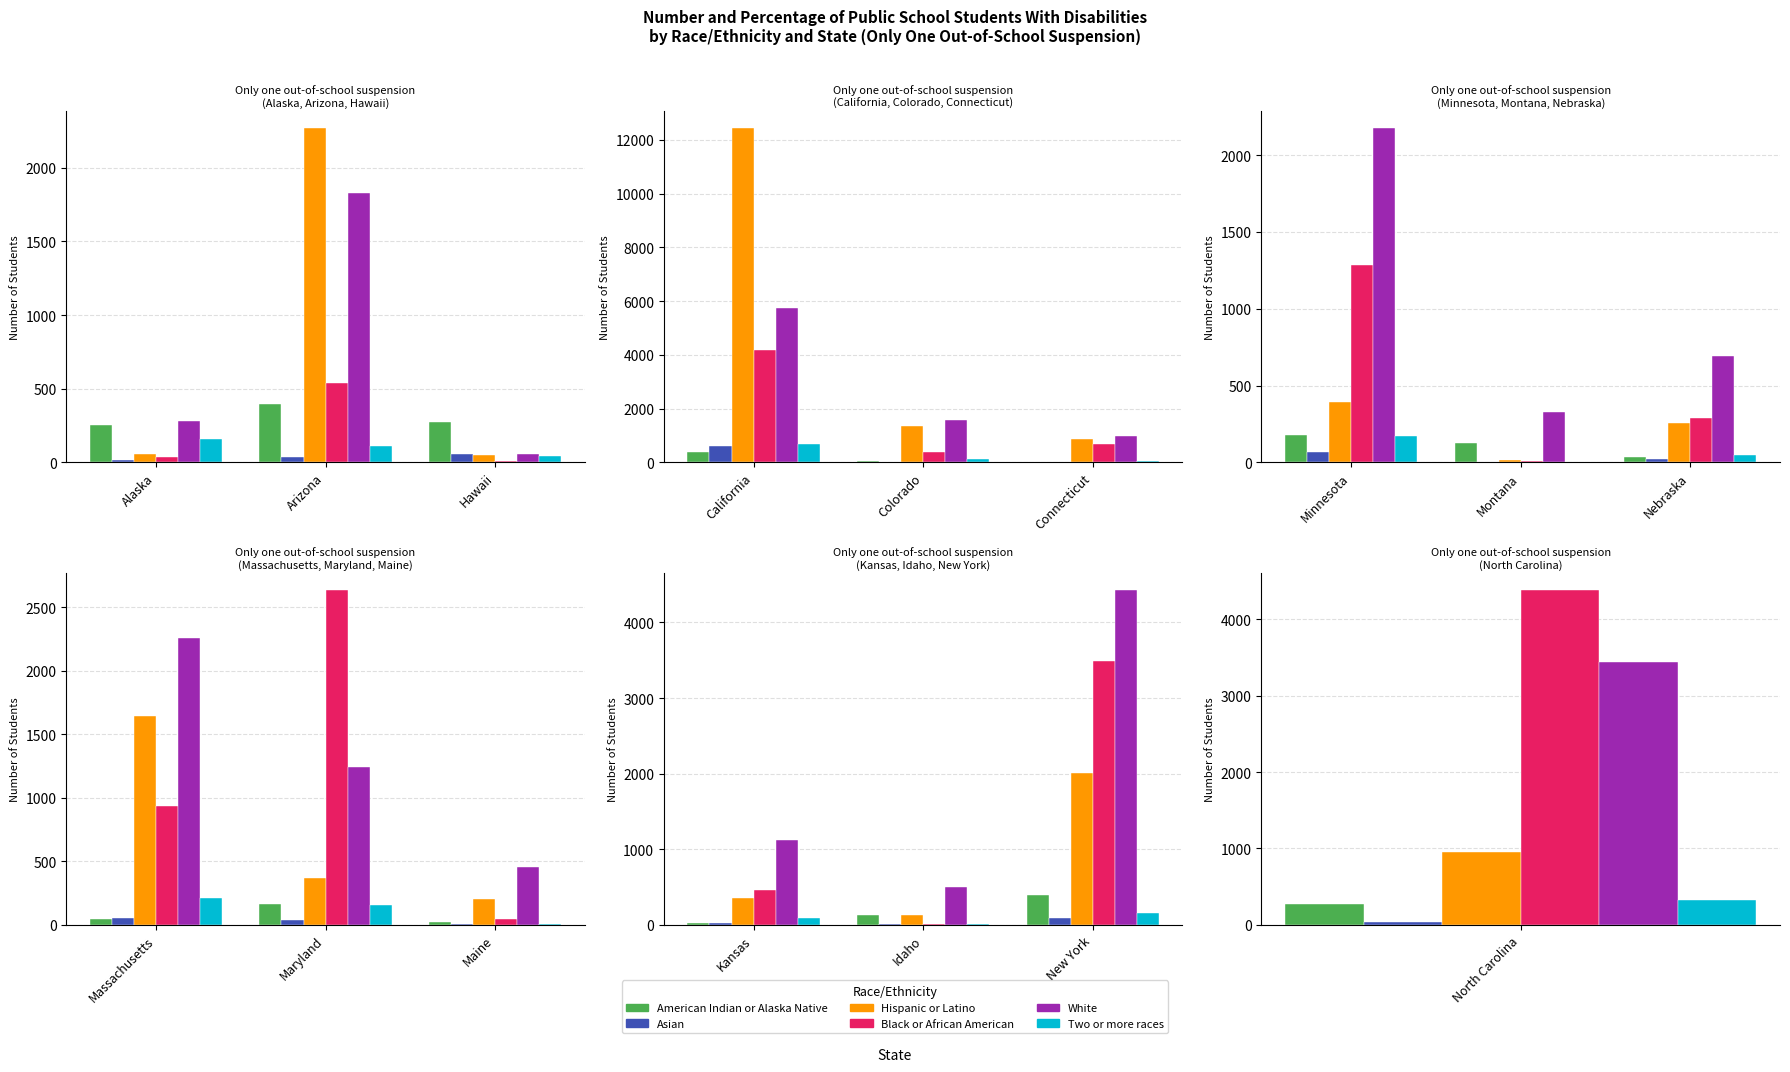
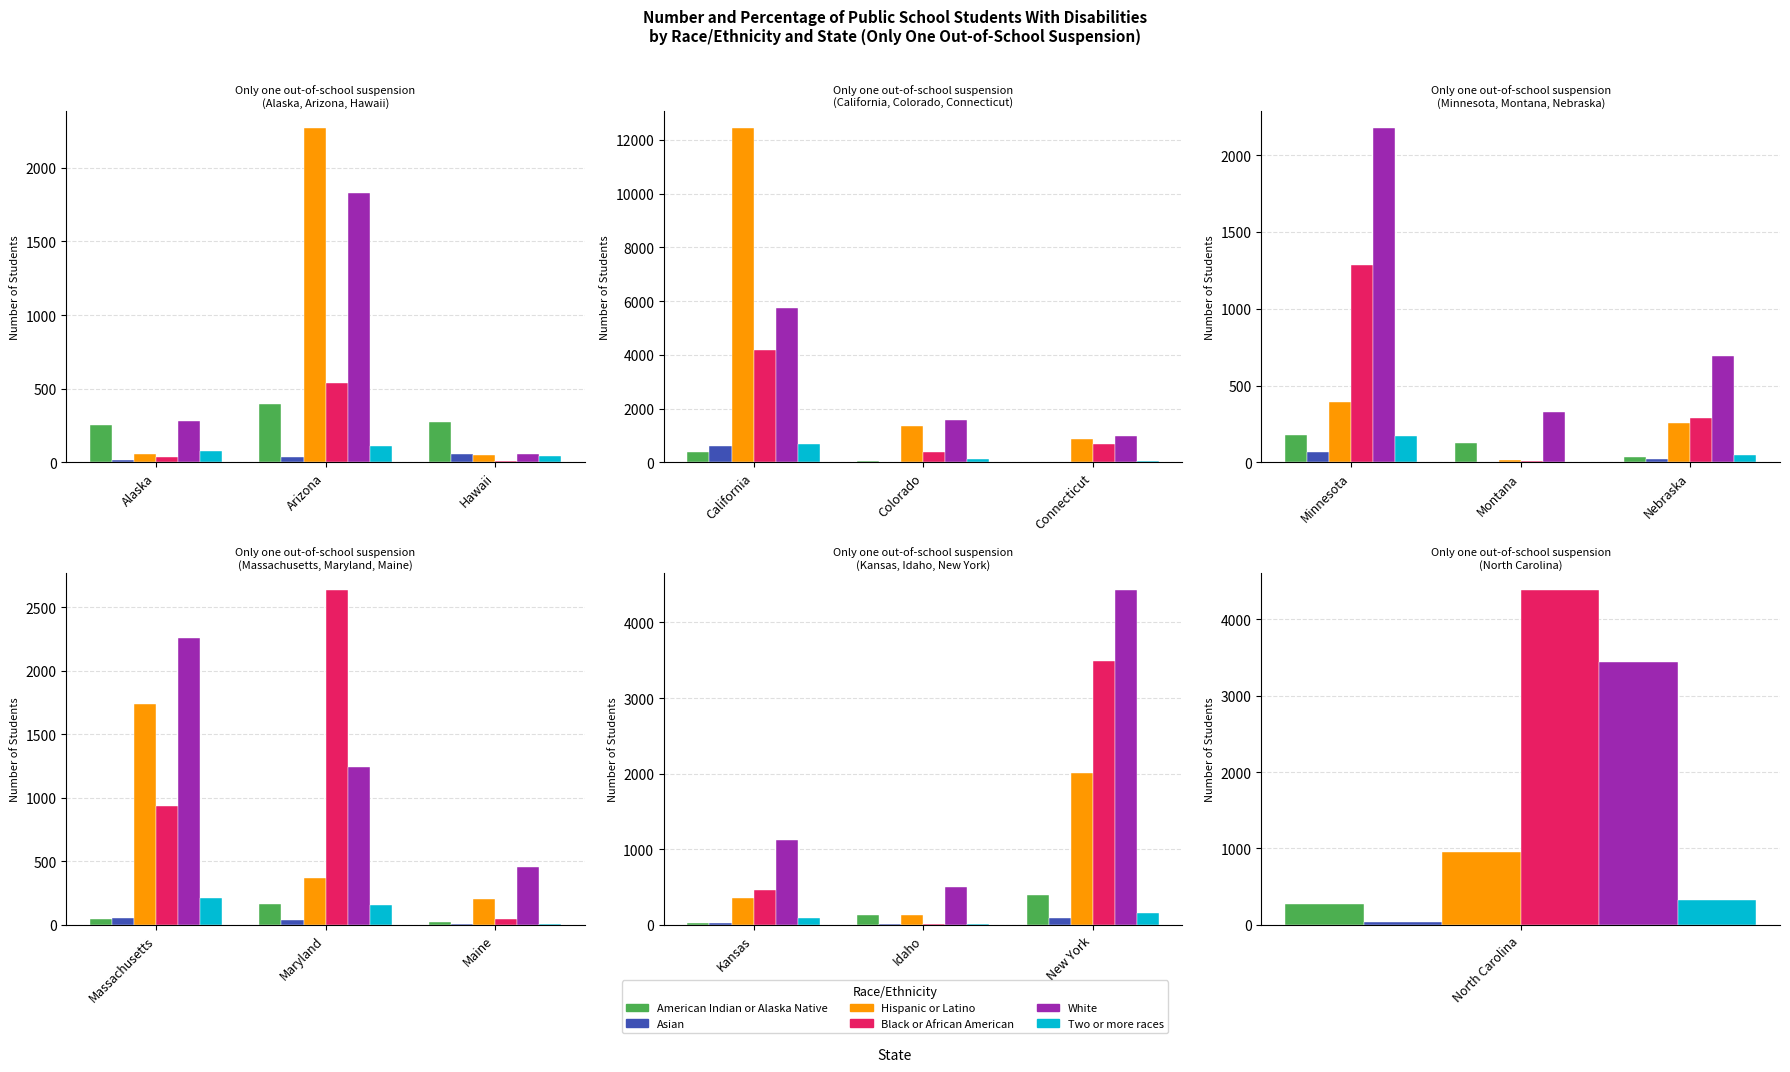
Only one out-of-school suspension (Alaska, Arizona, Hawaii), Two or more races, Alaska: 160 -> 80
Only one out-of-school suspension (Massachusetts, Maryland, Maine), Hispanic or Latino, Massachusetts: 1640 -> 1730
